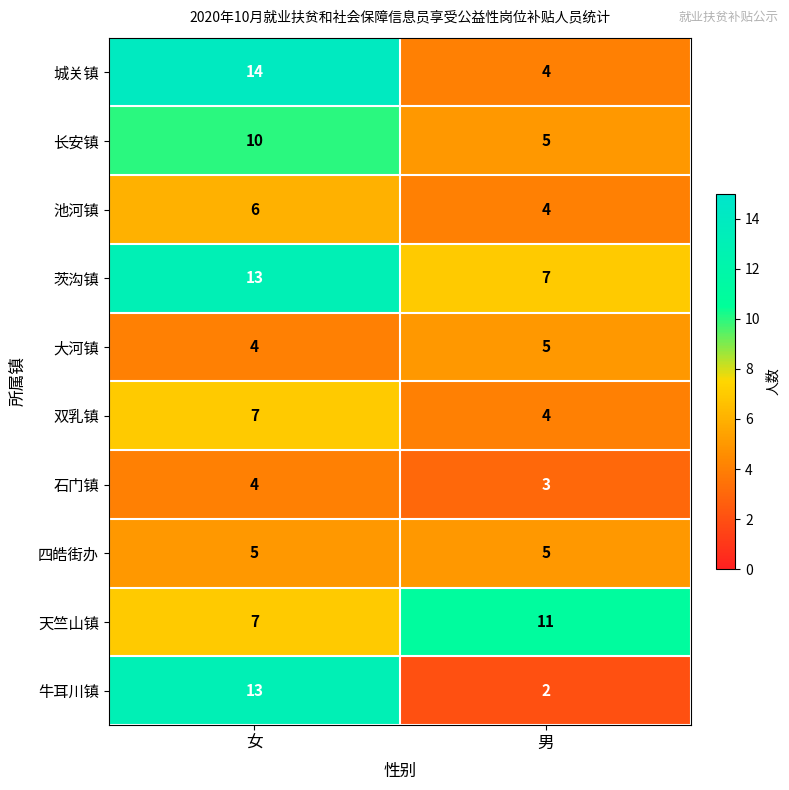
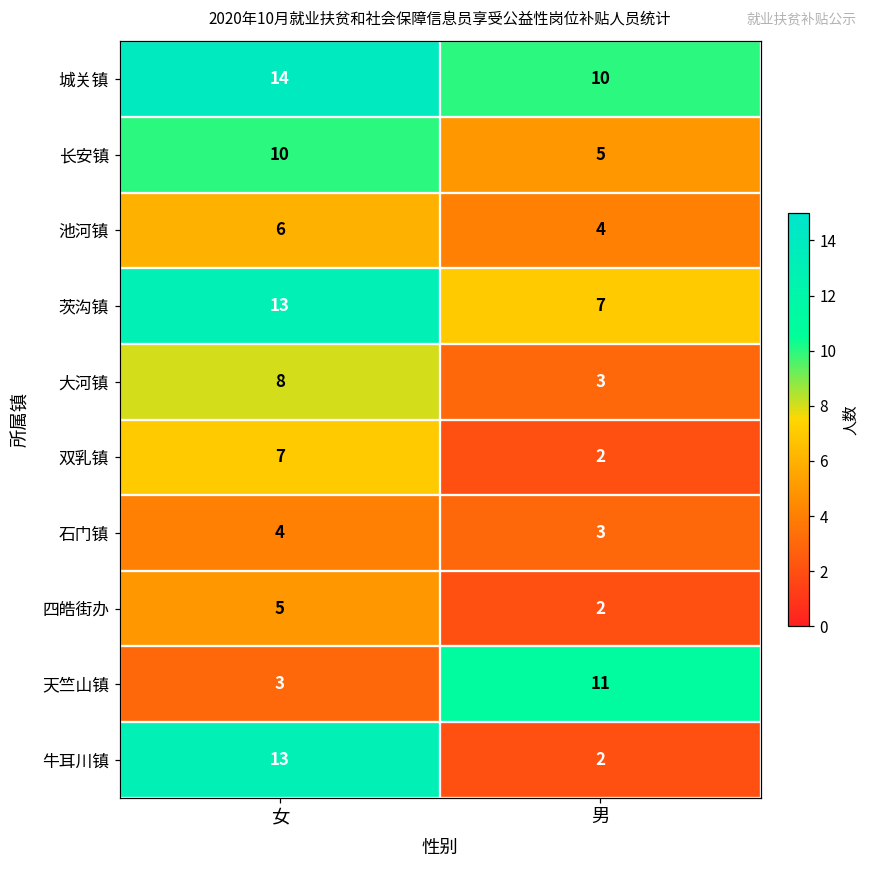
城关镇, 男: 4 -> 10
大河镇, 女: 4 -> 8
大河镇, 男: 5 -> 3
双乳镇, 男: 4 -> 2
四皓街办, 男: 5 -> 2
天竺山镇, 女: 7 -> 3
